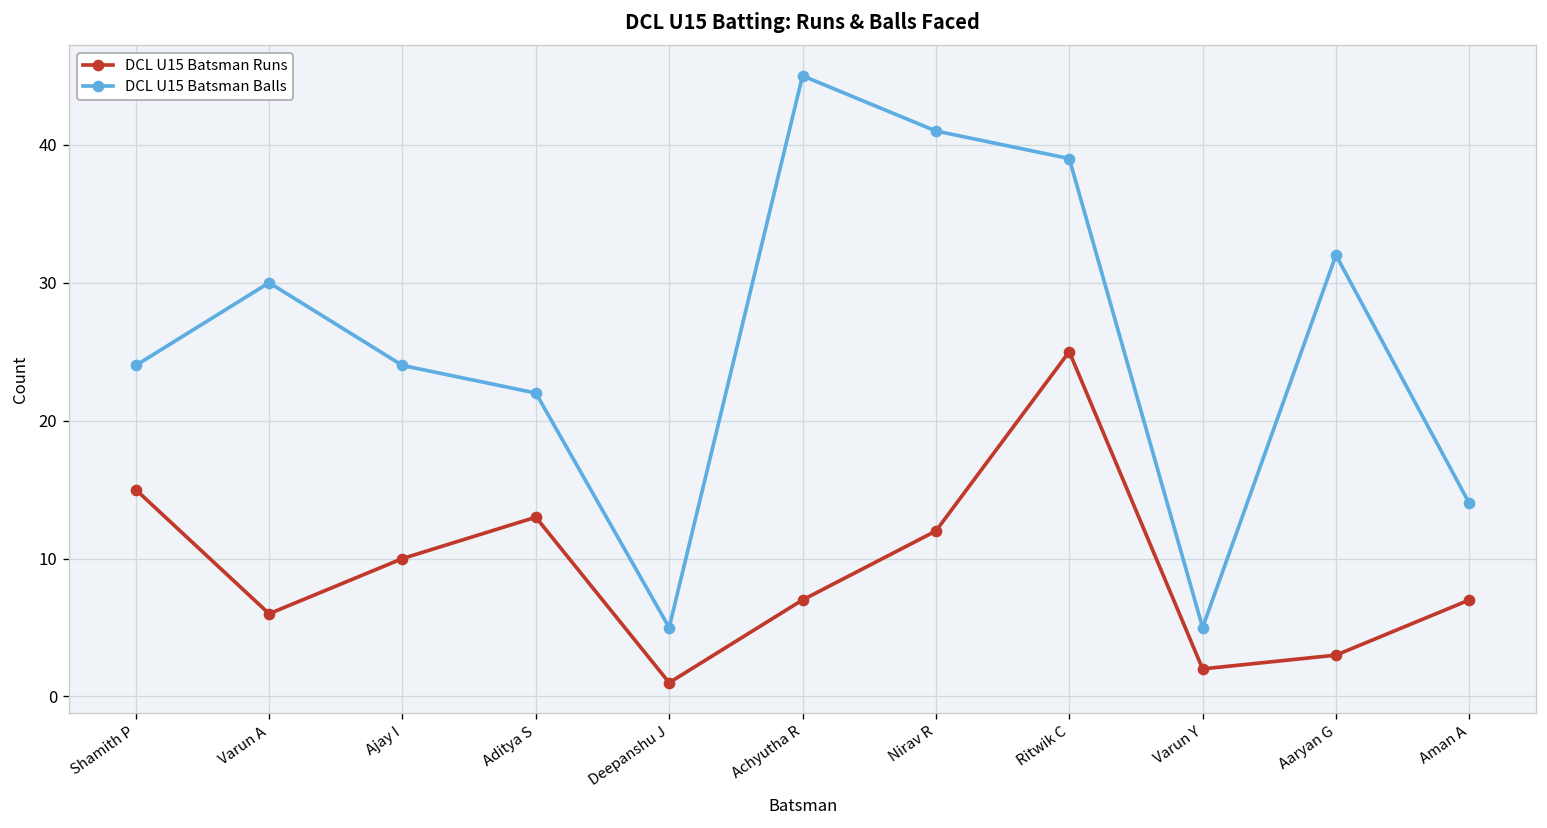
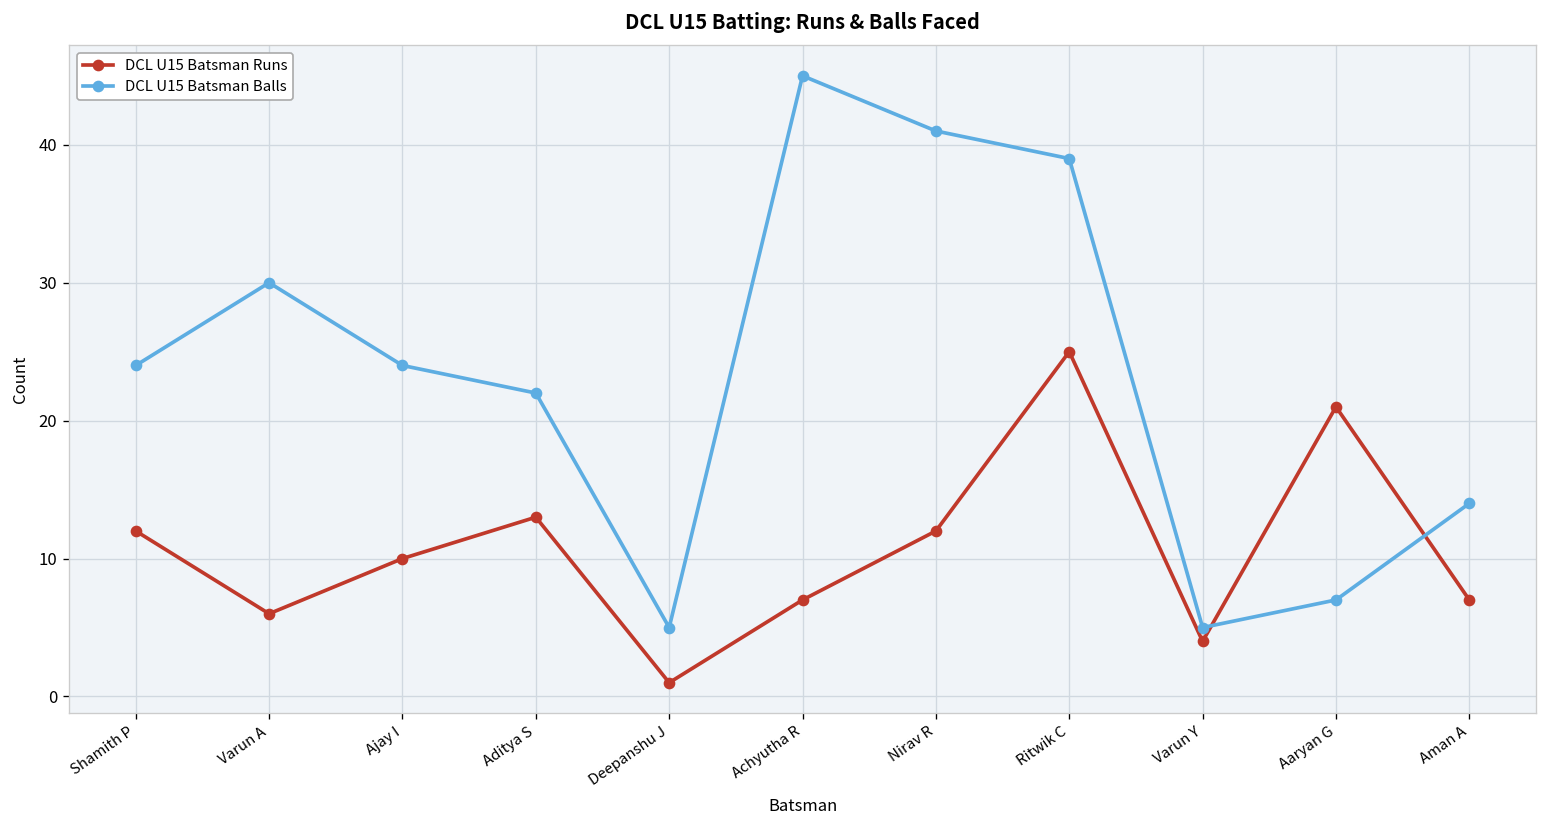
DCL U15 Batsman Runs, Shamith P: 15 -> 12
DCL U15 Batsman Runs, Varun Y: 2 -> 4
DCL U15 Batsman Runs, Aaryan G: 3 -> 21
DCL U15 Batsman Balls, Aaryan G: 32 -> 7
